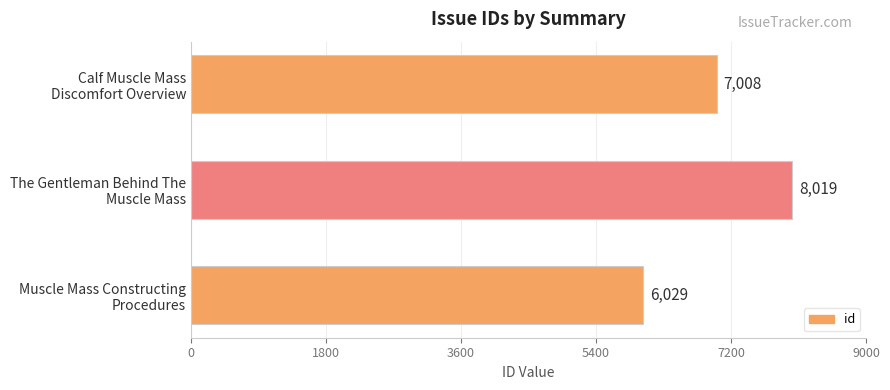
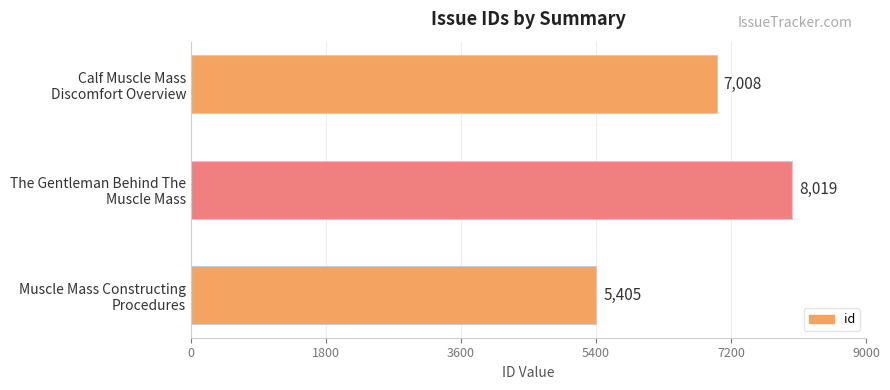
Muscle Mass Constructing Procedures: 6,029 -> 5,405
